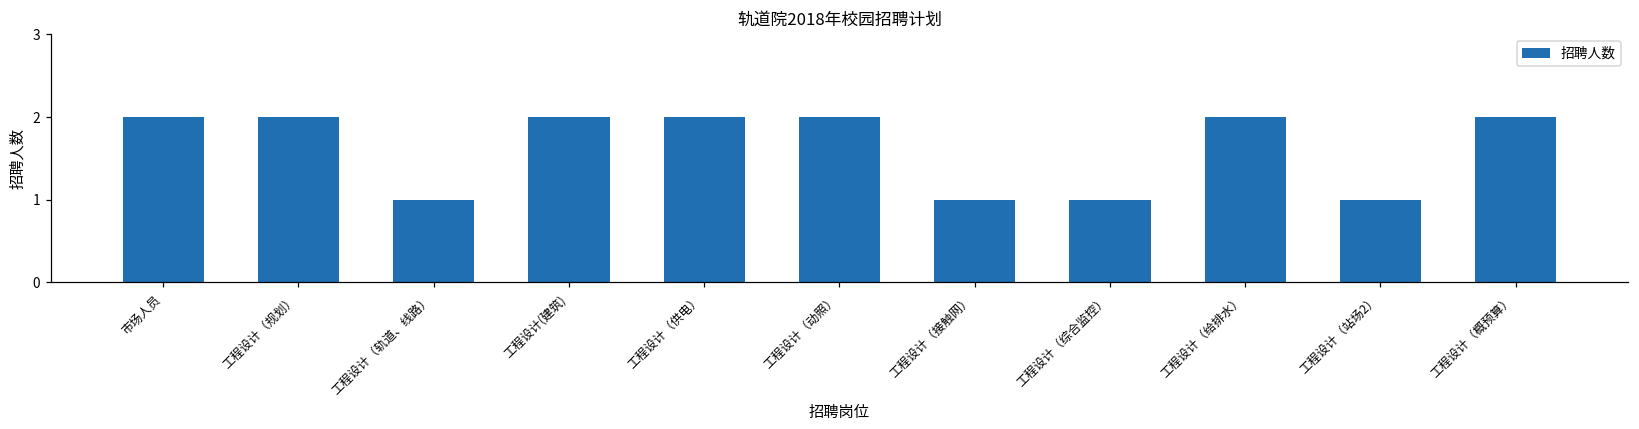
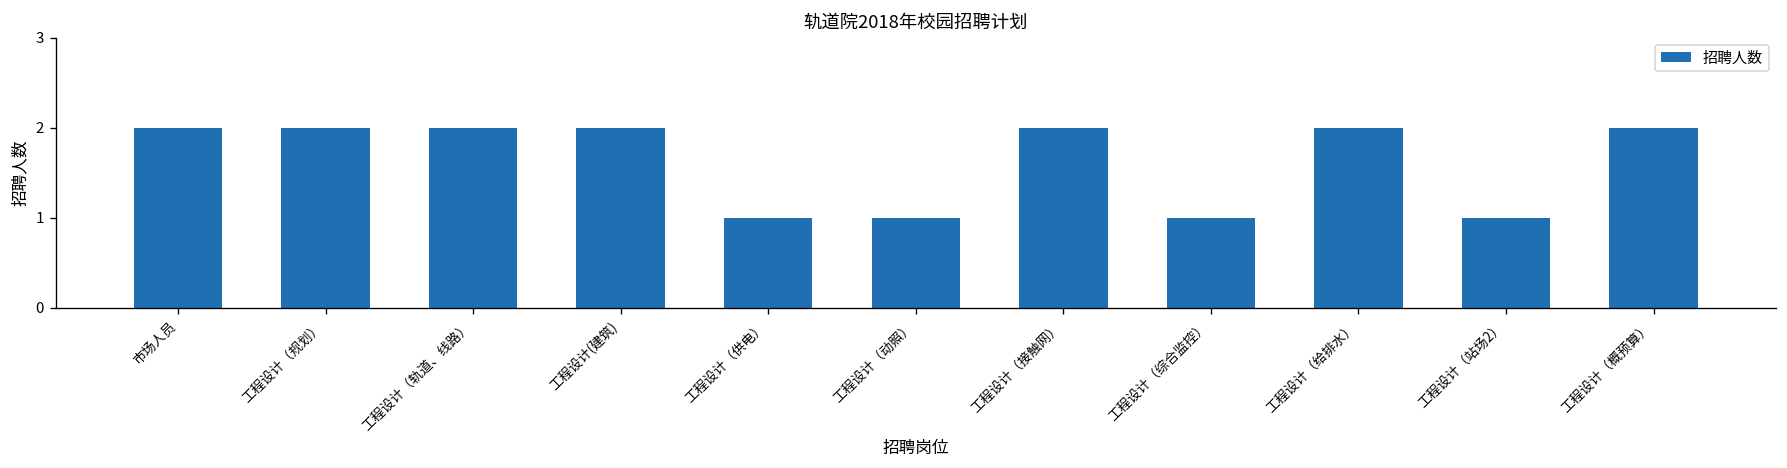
工程设计（轨道、线路）: 1 -> 2
工程设计（供电）: 2 -> 1
工程设计（动照）: 2 -> 1
工程设计（接触网）: 1 -> 2
